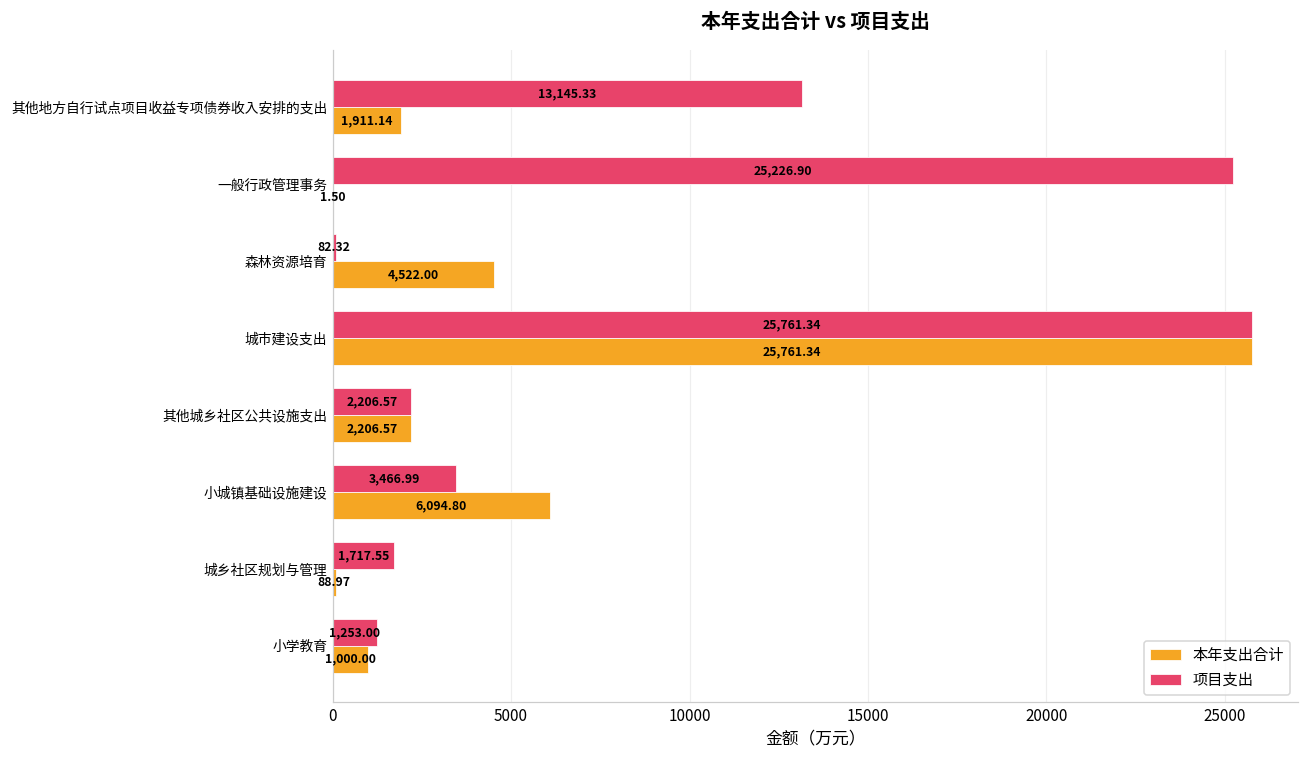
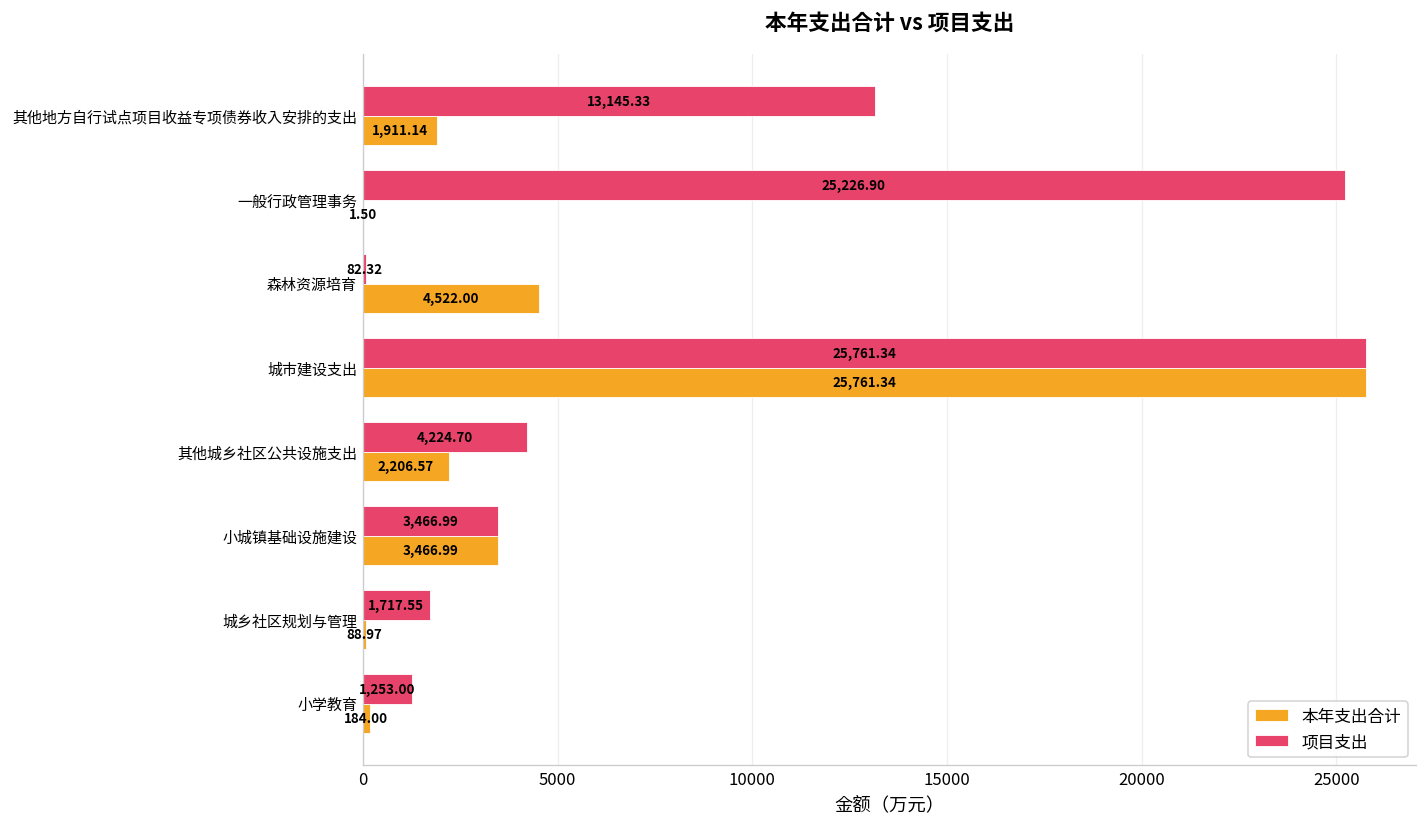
项目支出, 其他城乡社区公共设施支出: 2,206.57 -> 4,224.70
本年支出合计, 小城镇基础设施建设: 6,094.80 -> 3,466.99
本年支出合计, 小学教育: 1,000.00 -> 184.00
